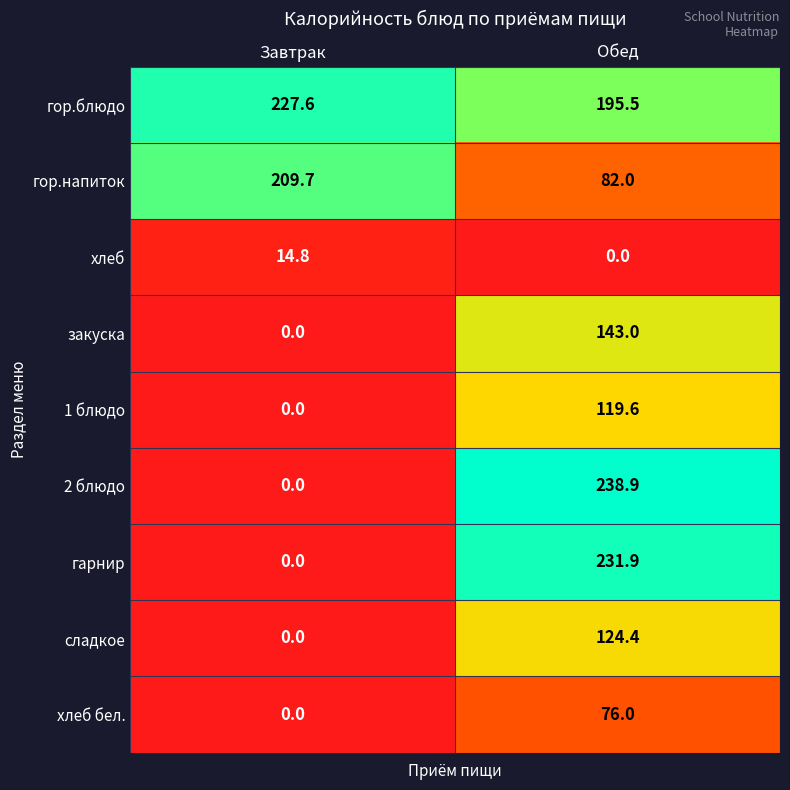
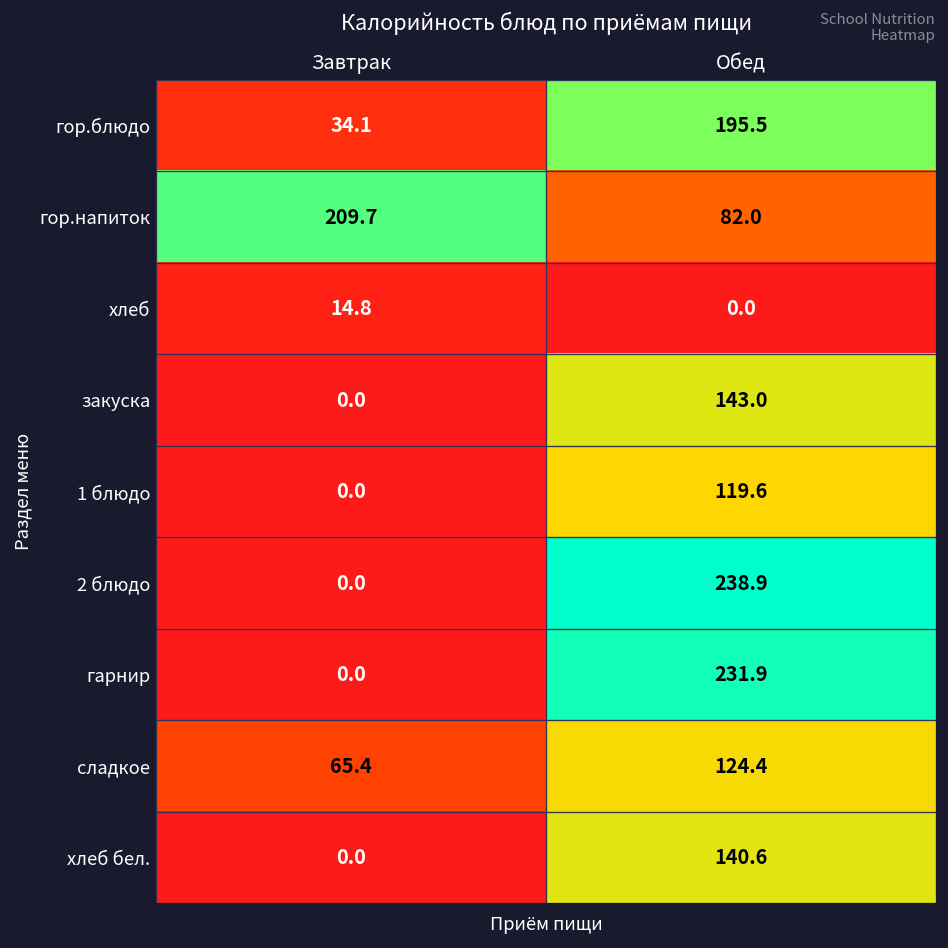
гор.блюдо, Завтрак: 227.6 -> 34.1
сладкое, Завтрак: 0.0 -> 65.4
хлеб бел., Обед: 76.0 -> 140.6
